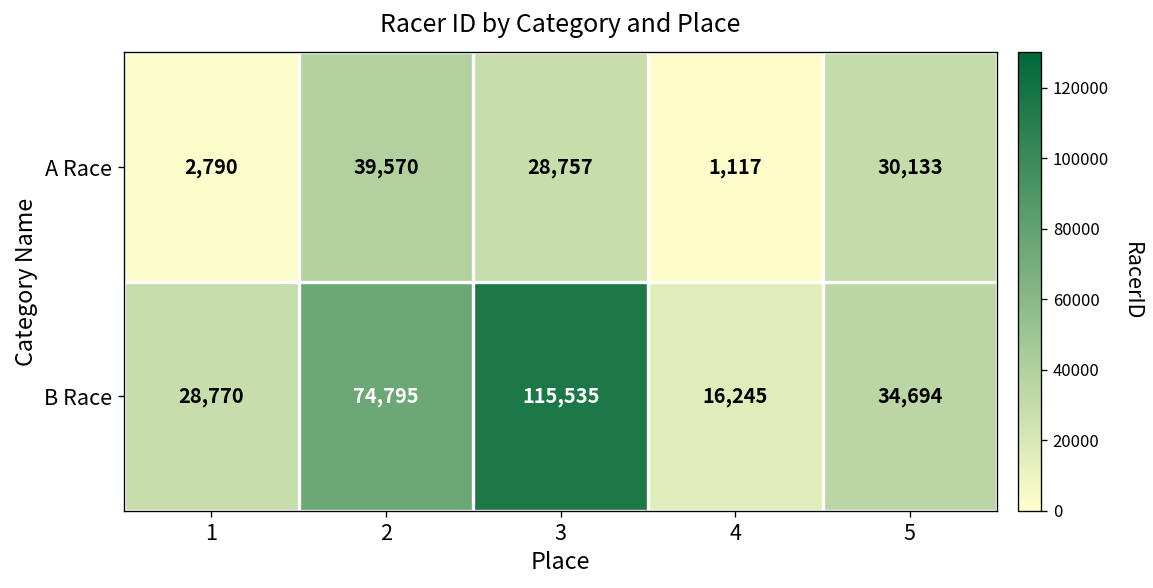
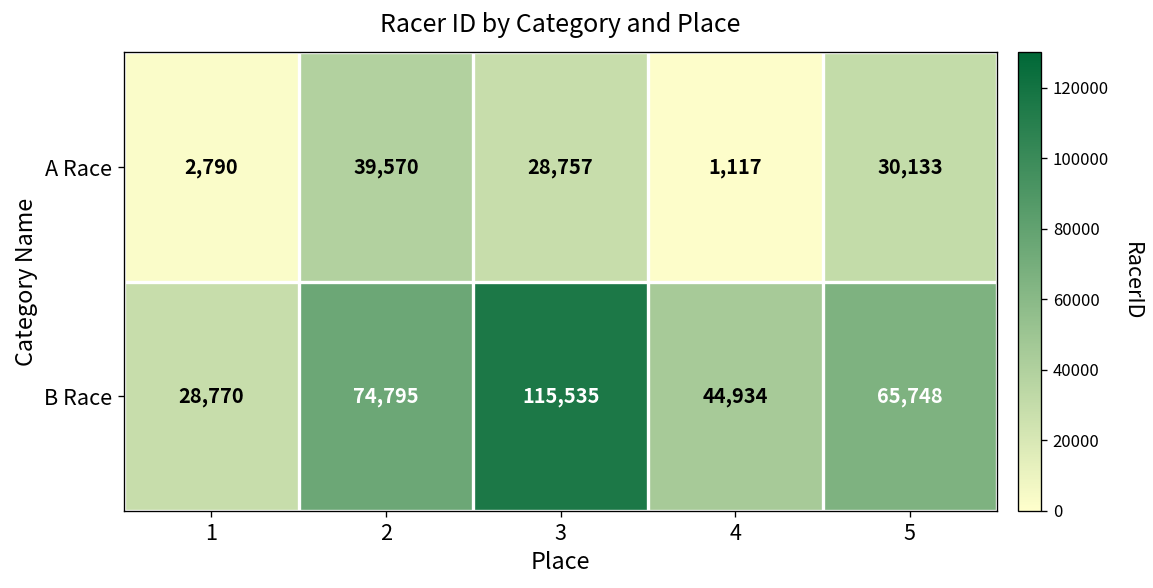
B Race, 4: 16,245 -> 44,934
B Race, 5: 34,694 -> 65,748
